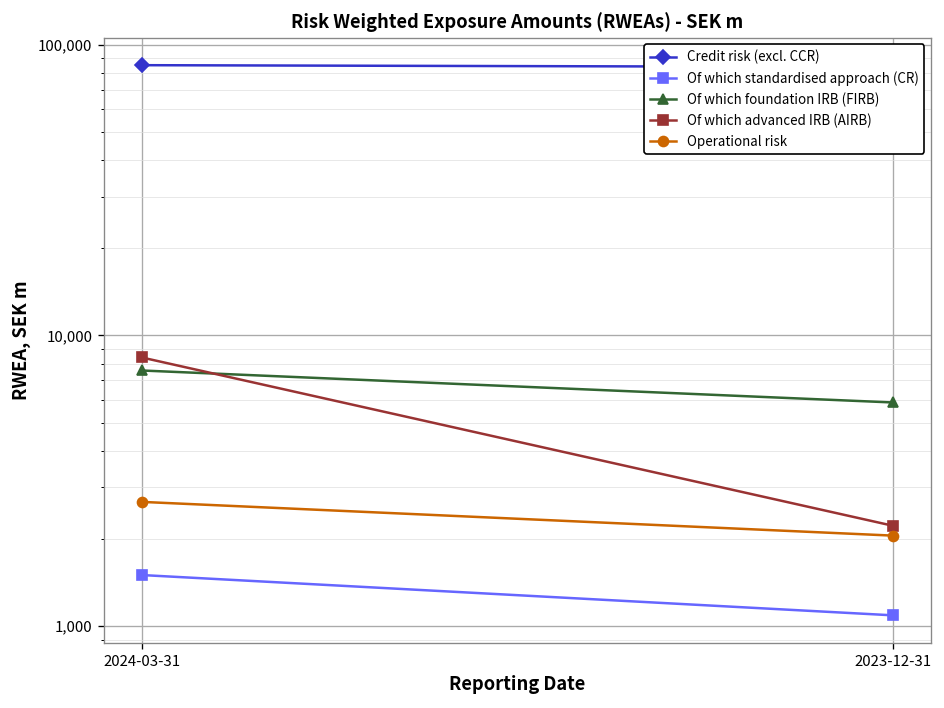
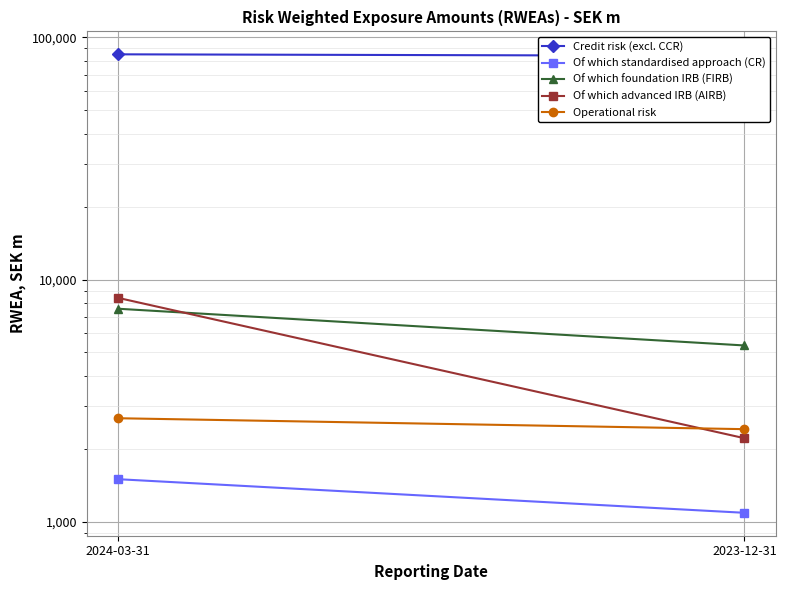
Of which foundation IRB (FIRB), 2023-12-31: 5,900 -> 5,300
Operational risk, 2023-12-31: 2,000 -> 2,400
